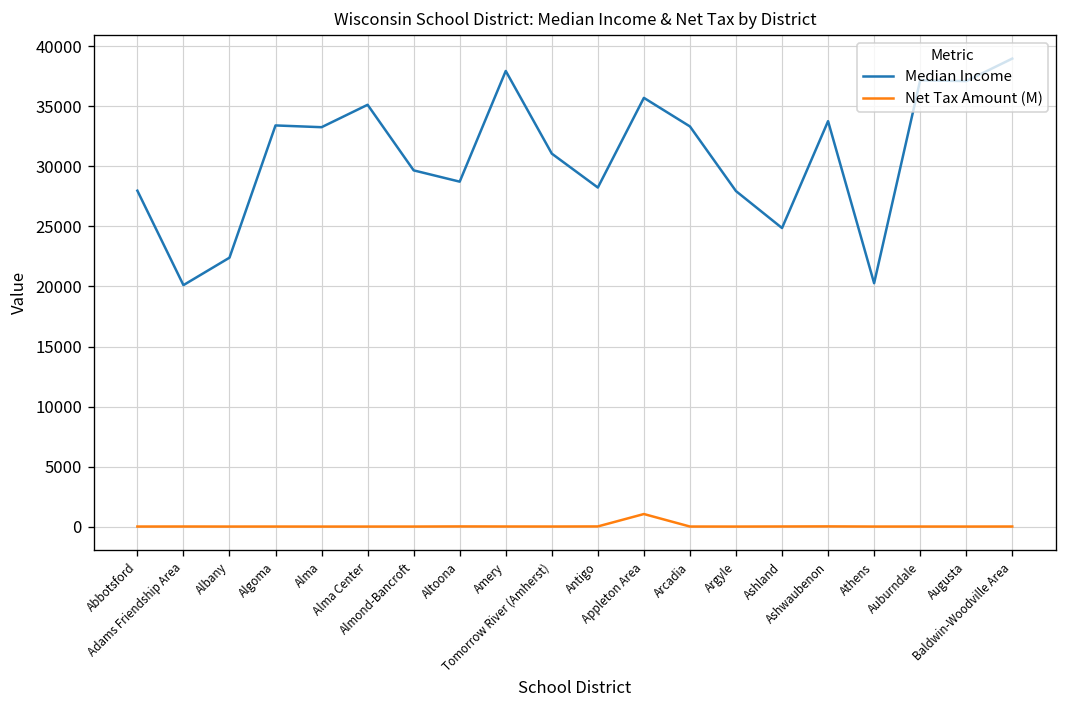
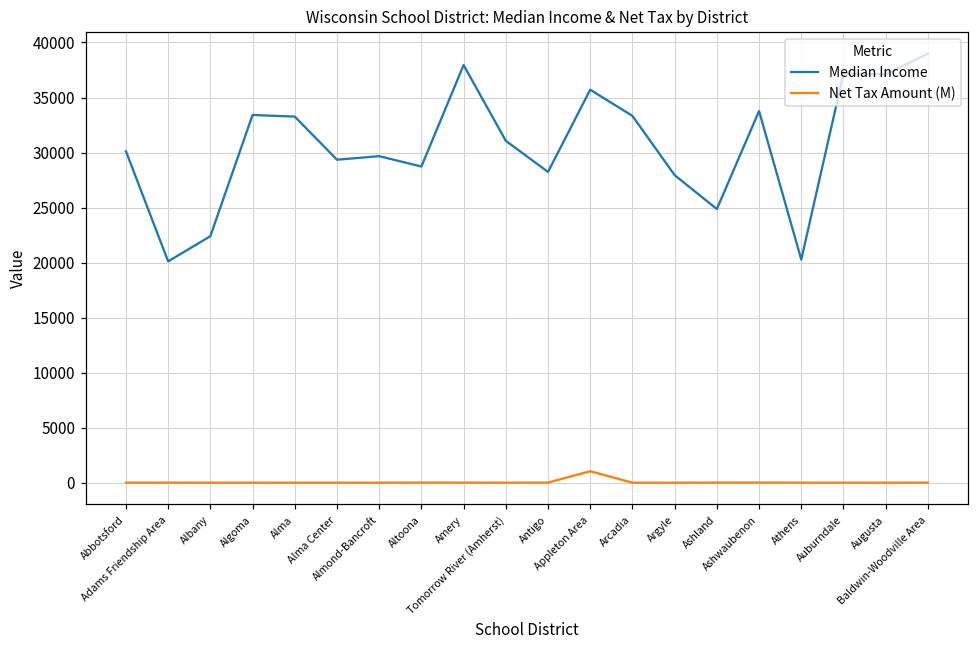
Median Income, Abbotsford: 28000 -> 30100
Median Income, Alma Center: 35100 -> 29400
